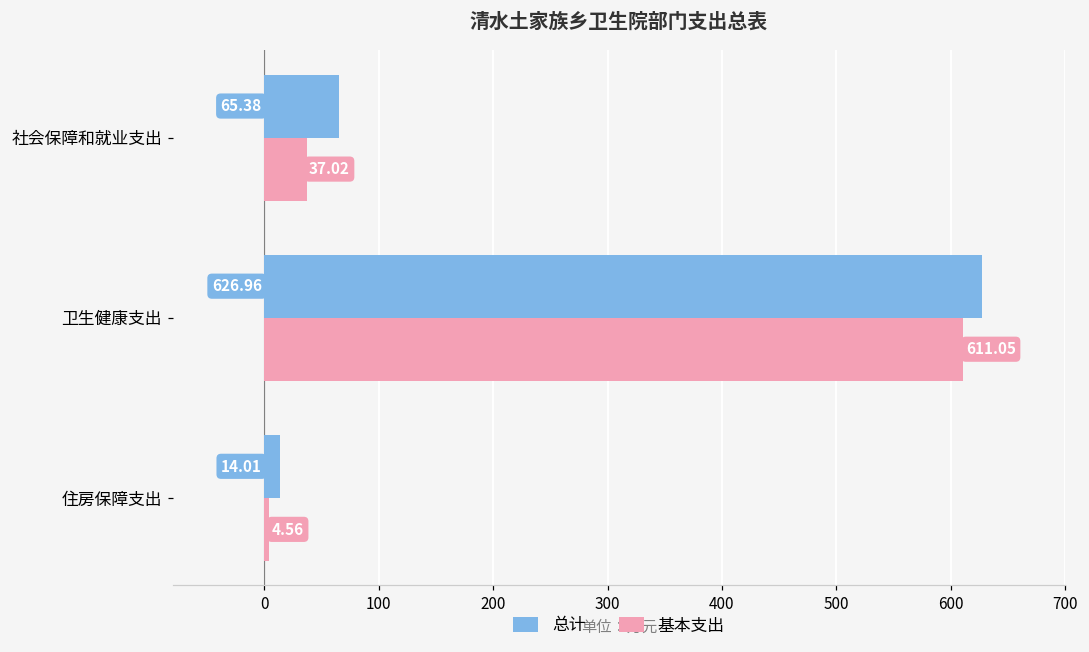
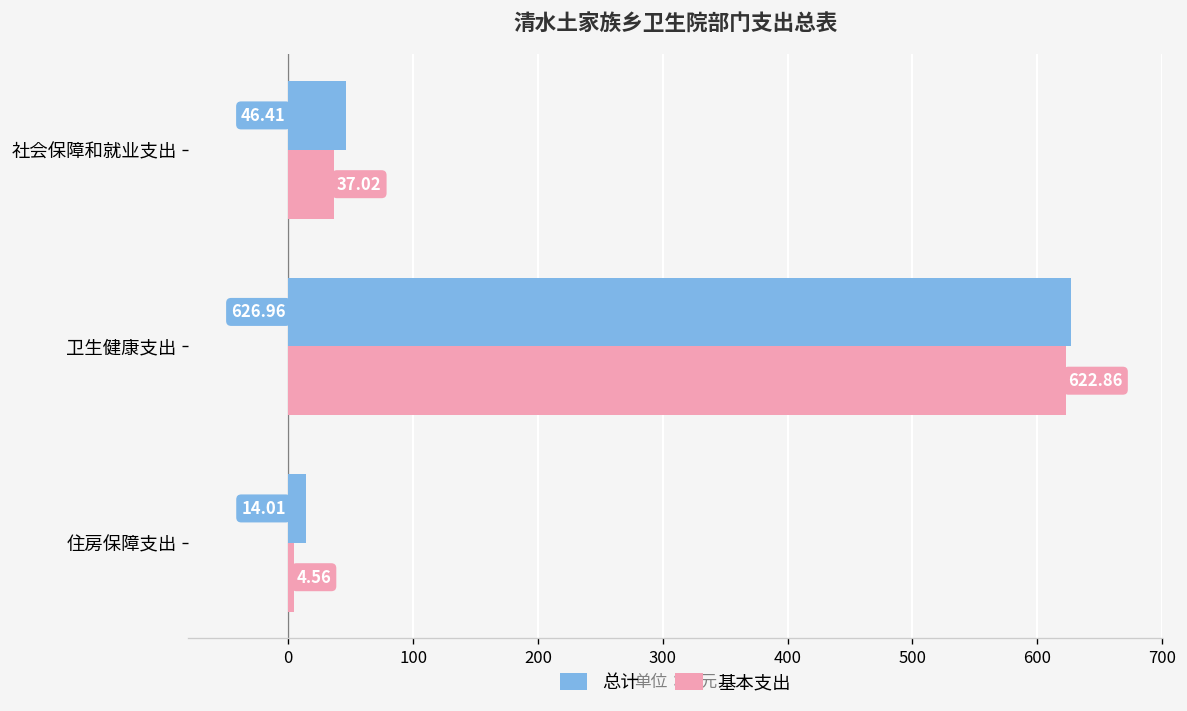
总计, 社会保障和就业支出: 65.38 -> 46.41
基本支出, 卫生健康支出: 611.05 -> 622.86
